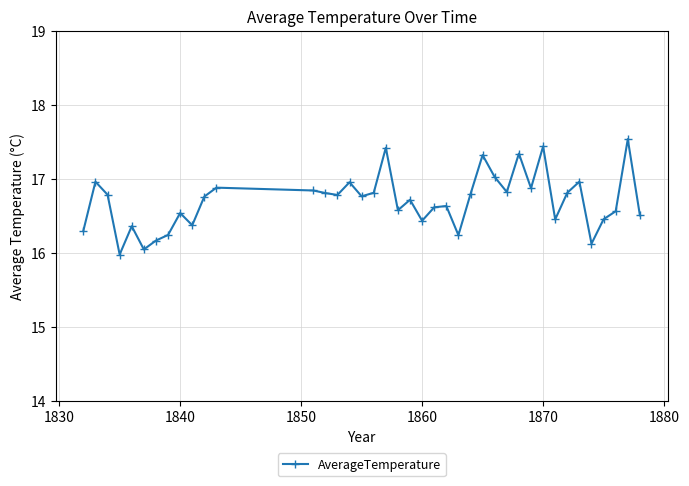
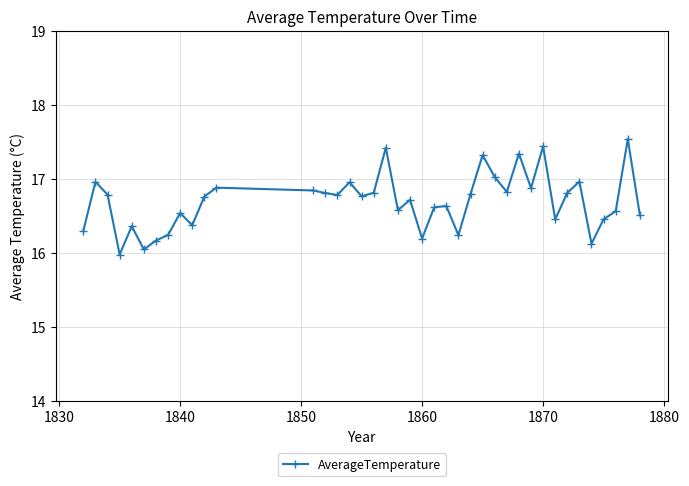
1860: 16.4 -> 16.2
